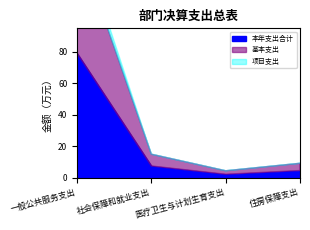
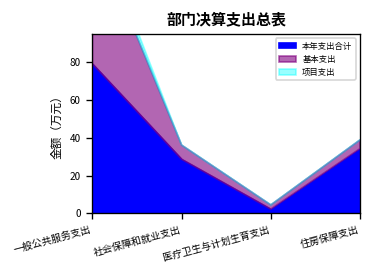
本年支出合计, 社会保障和就业支出: 7 -> 29
本年支出合计, 住房保障支出: 5 -> 34
